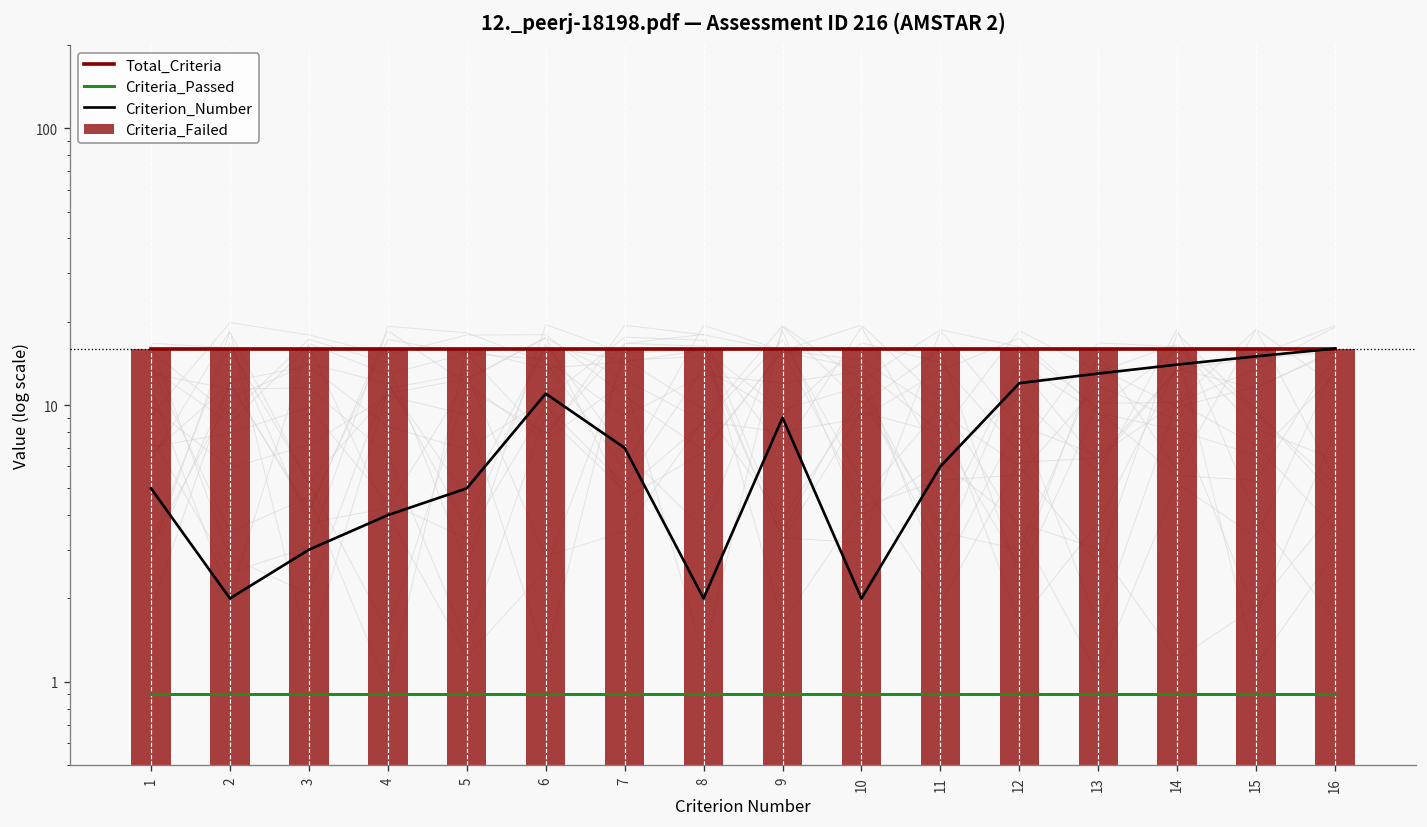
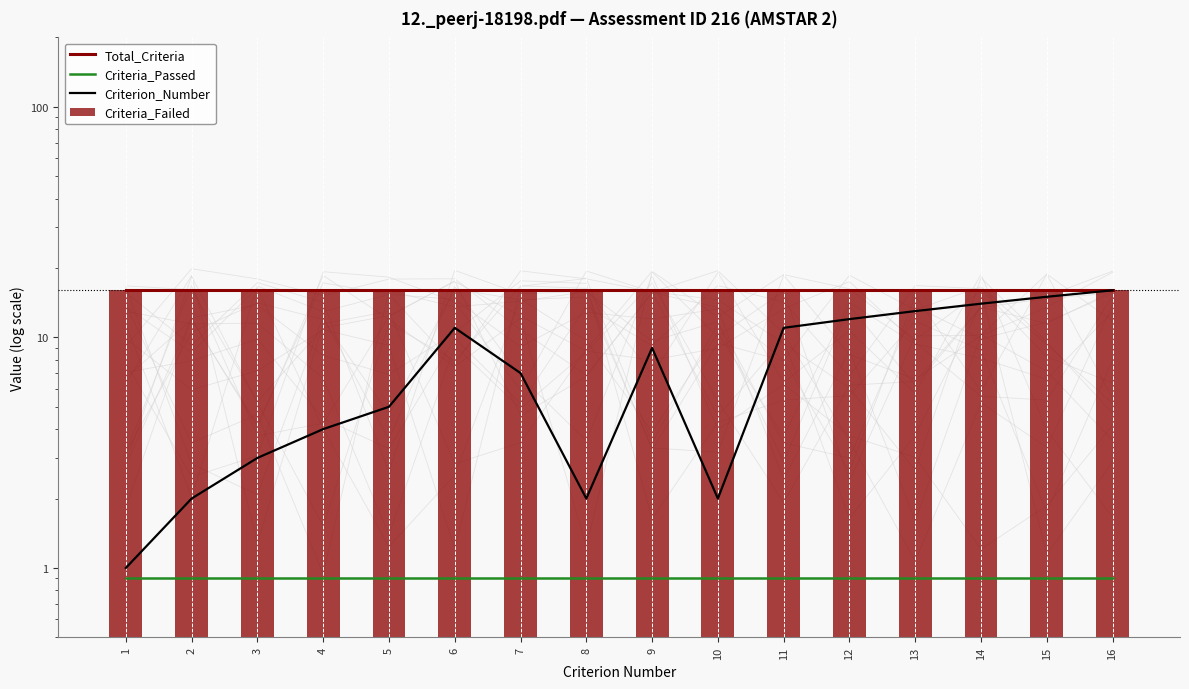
Criterion_Number, 1: 5 -> 1
Criterion_Number, 11: 6 -> 11
